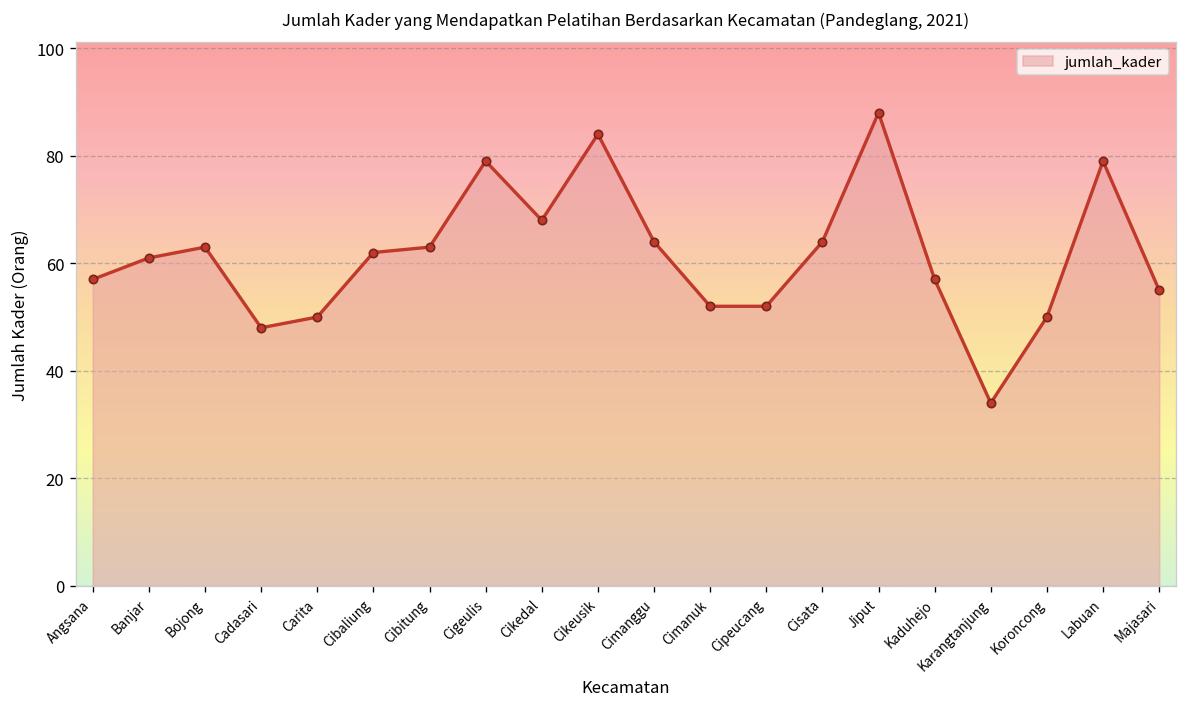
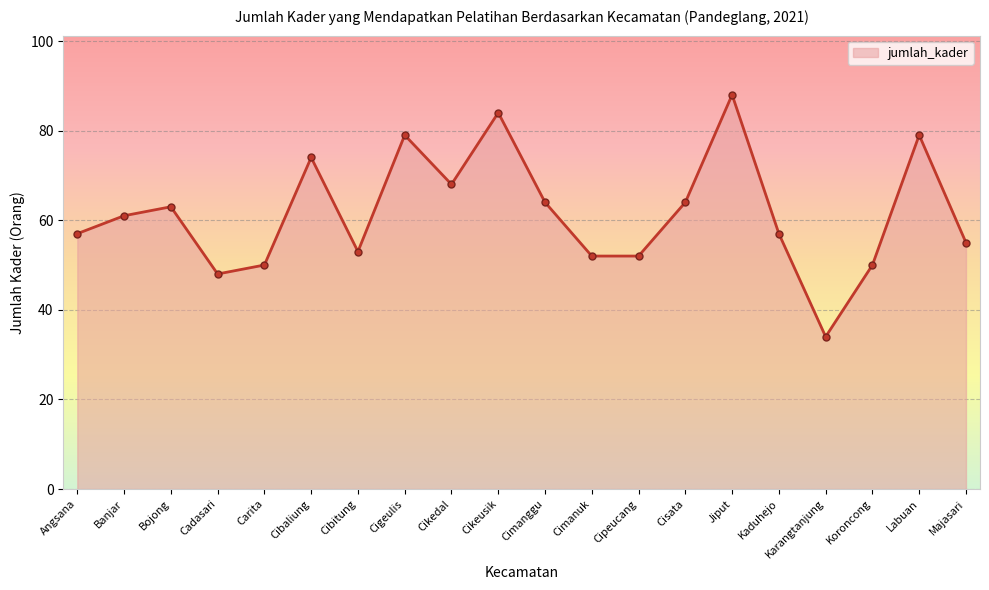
Cibaliung: 62 -> 74
Cibitung: 63 -> 53
